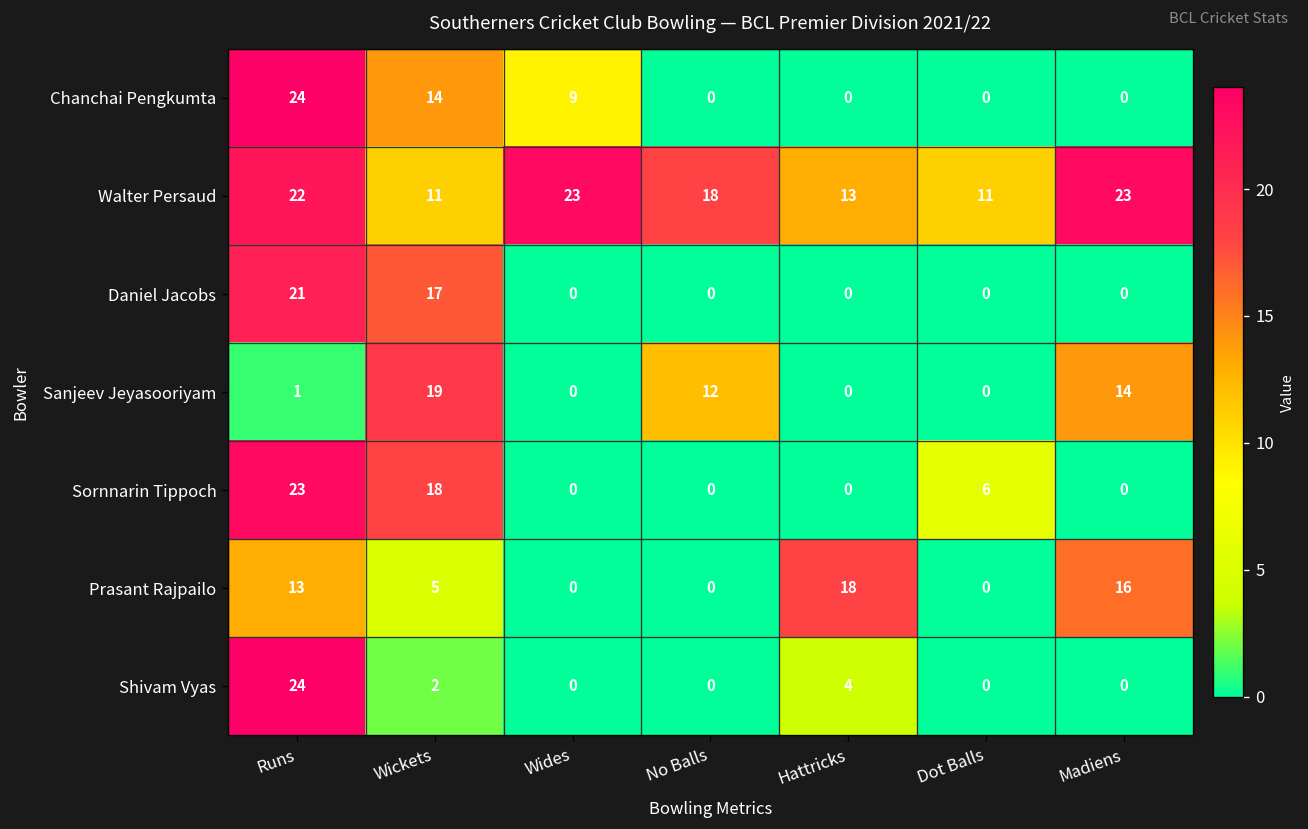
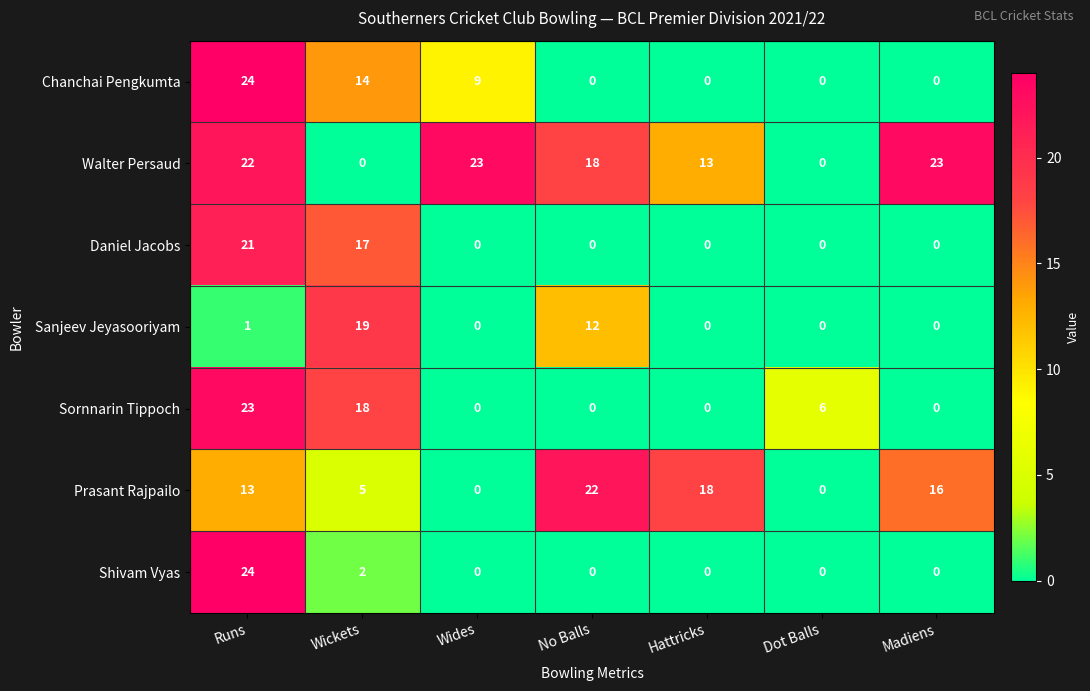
Walter Persaud, Wickets: 11 -> 0
Walter Persaud, Dot Balls: 11 -> 0
Sanjeev Jeyasooriyam, Madiens: 14 -> 0
Prasant Rajpailo, No Balls: 0 -> 22
Shivam Vyas, Hattricks: 4 -> 0
